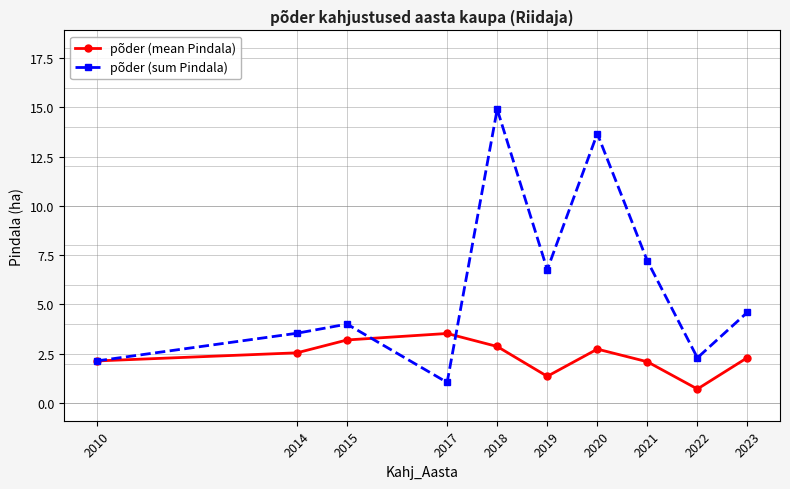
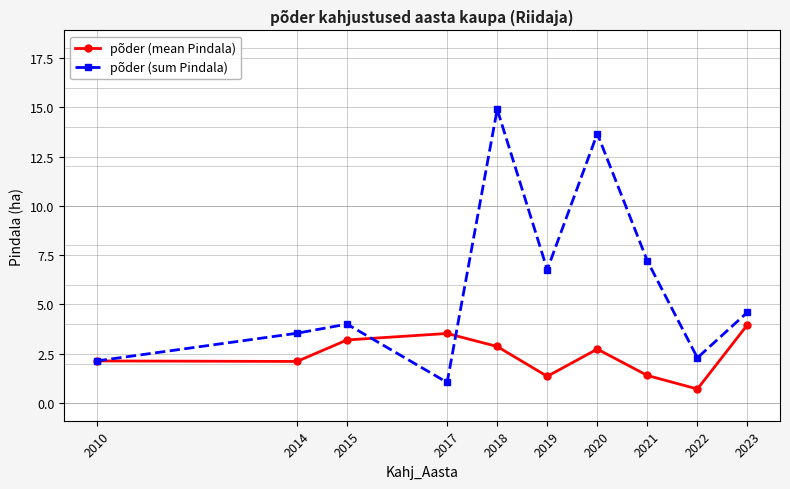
põder (mean Pindala), 2014: 2.5 -> 2.1
põder (mean Pindala), 2021: 2.1 -> 1.4
põder (mean Pindala), 2023: 2.3 -> 4.0
